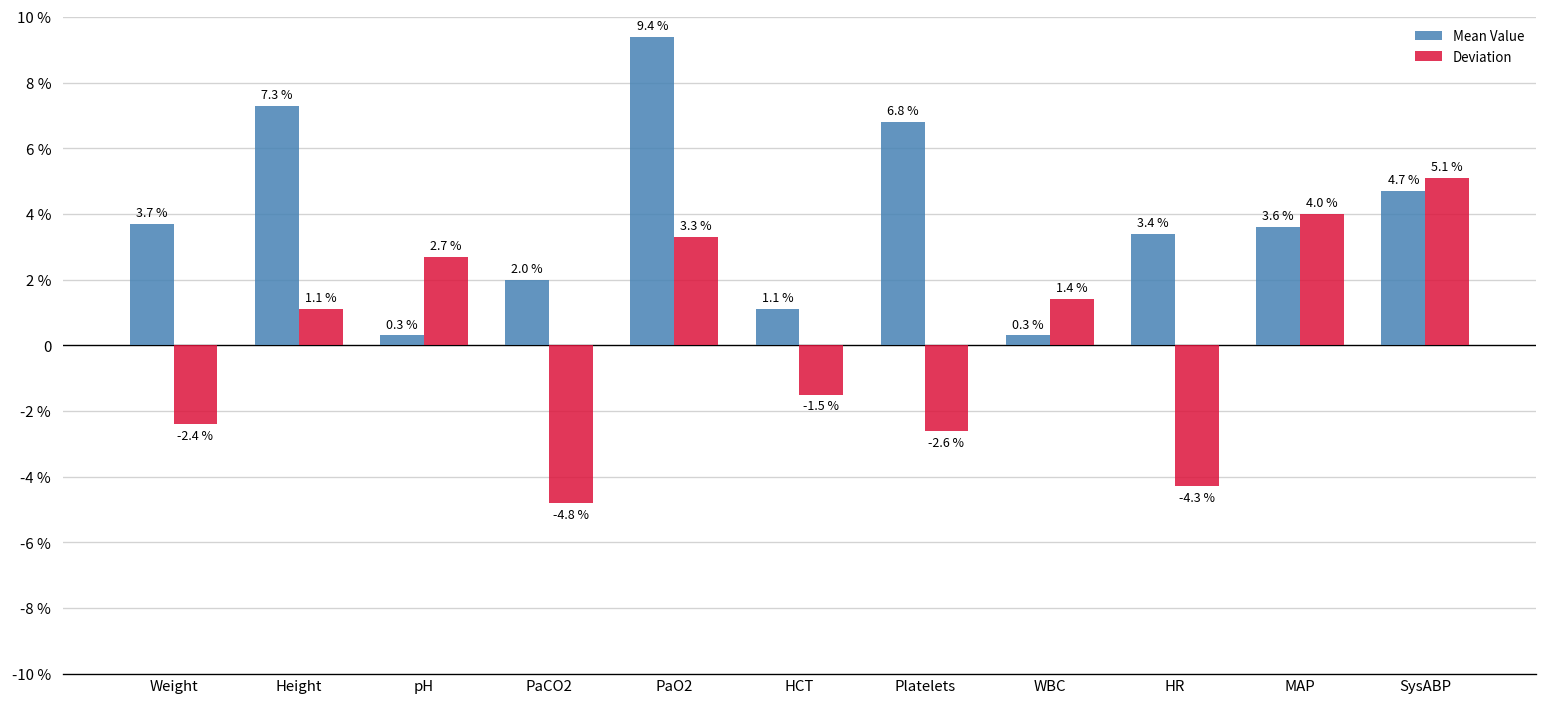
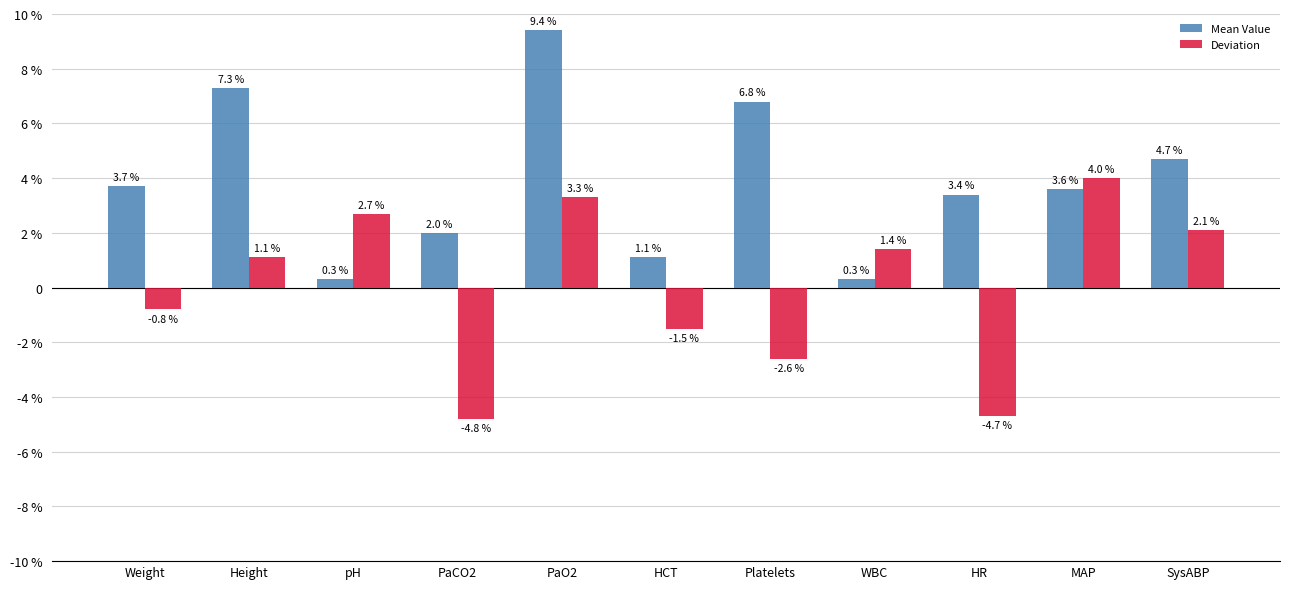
Deviation, Weight: -2.4 % -> -0.8 %
Deviation, HR: -4.3 % -> -4.7 %
Deviation, SysABP: 5.1 % -> 2.1 %
